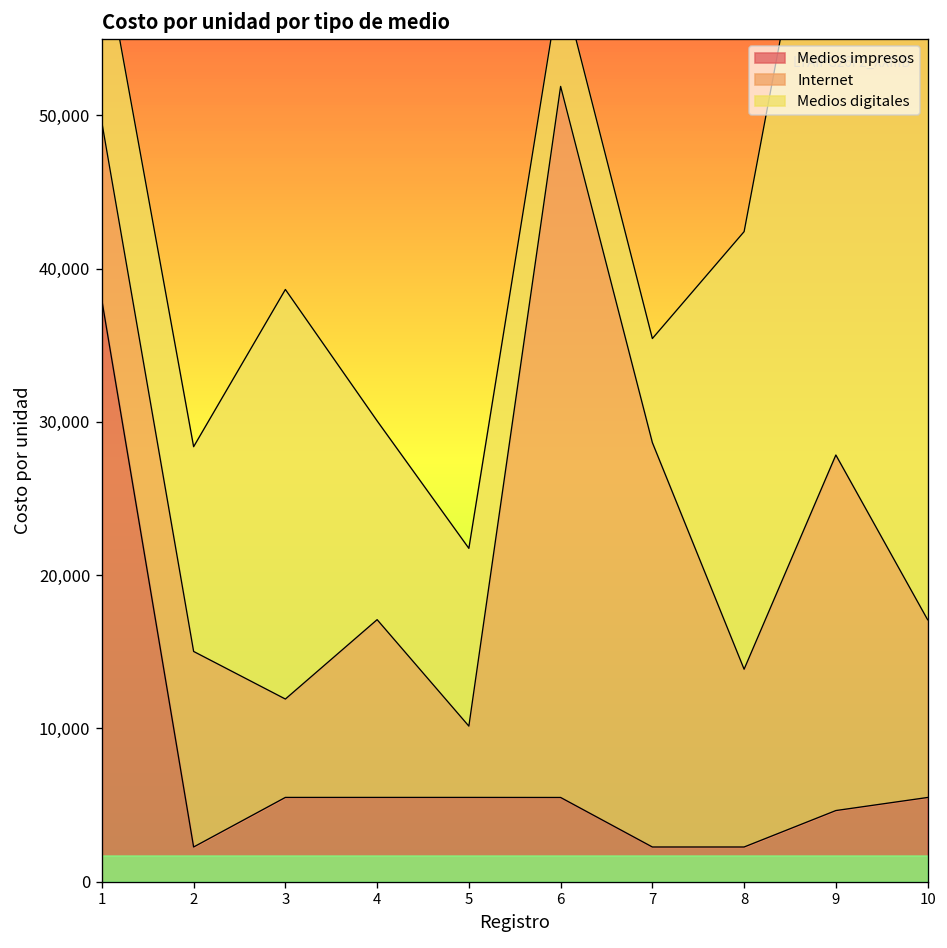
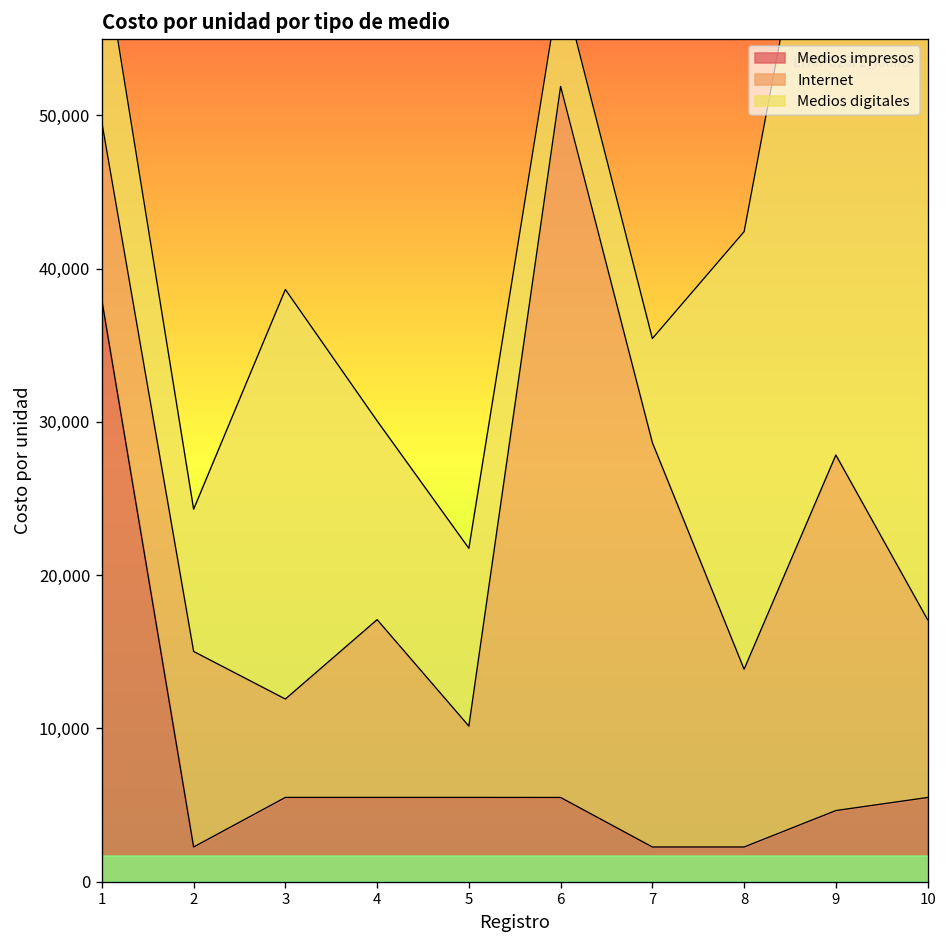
Medios digitales, 2: 13,400 -> 9,300
